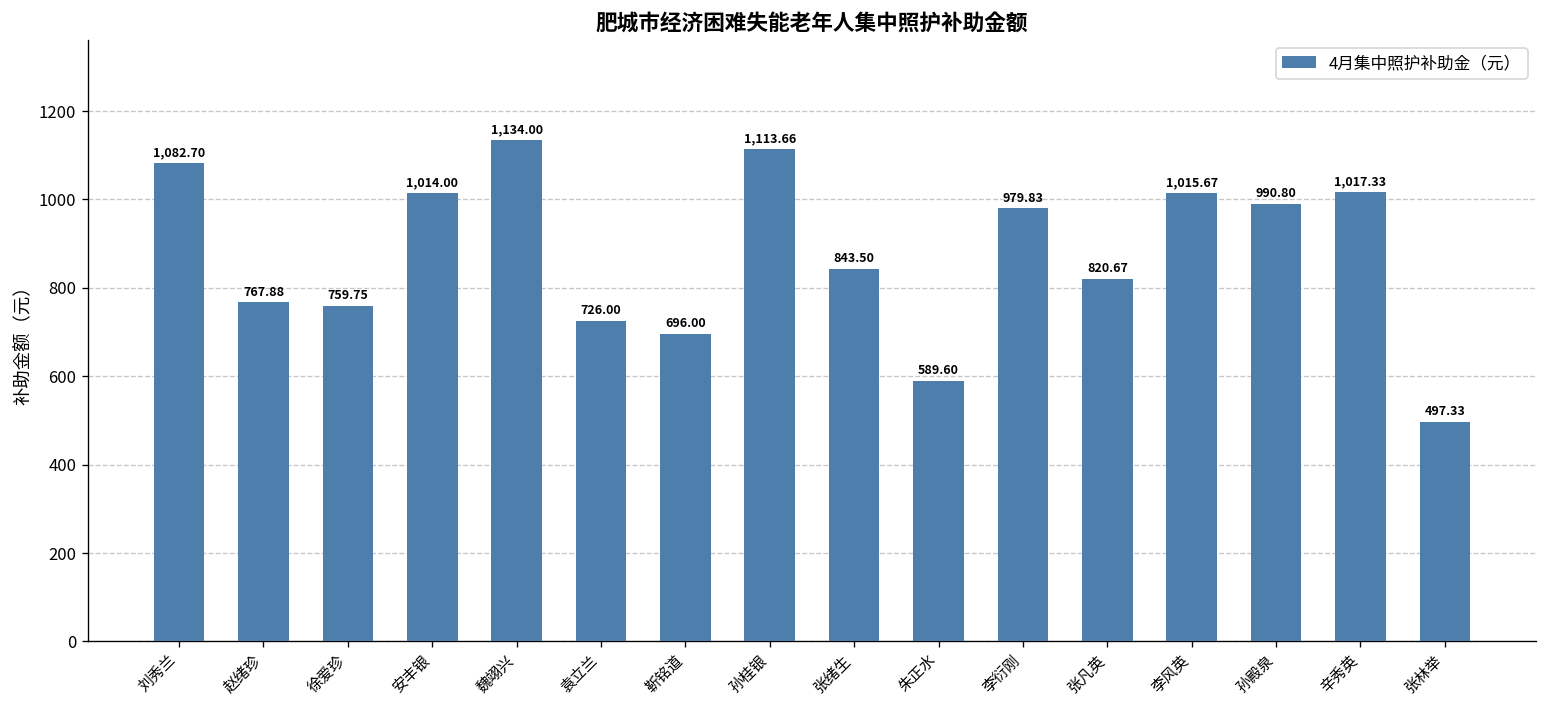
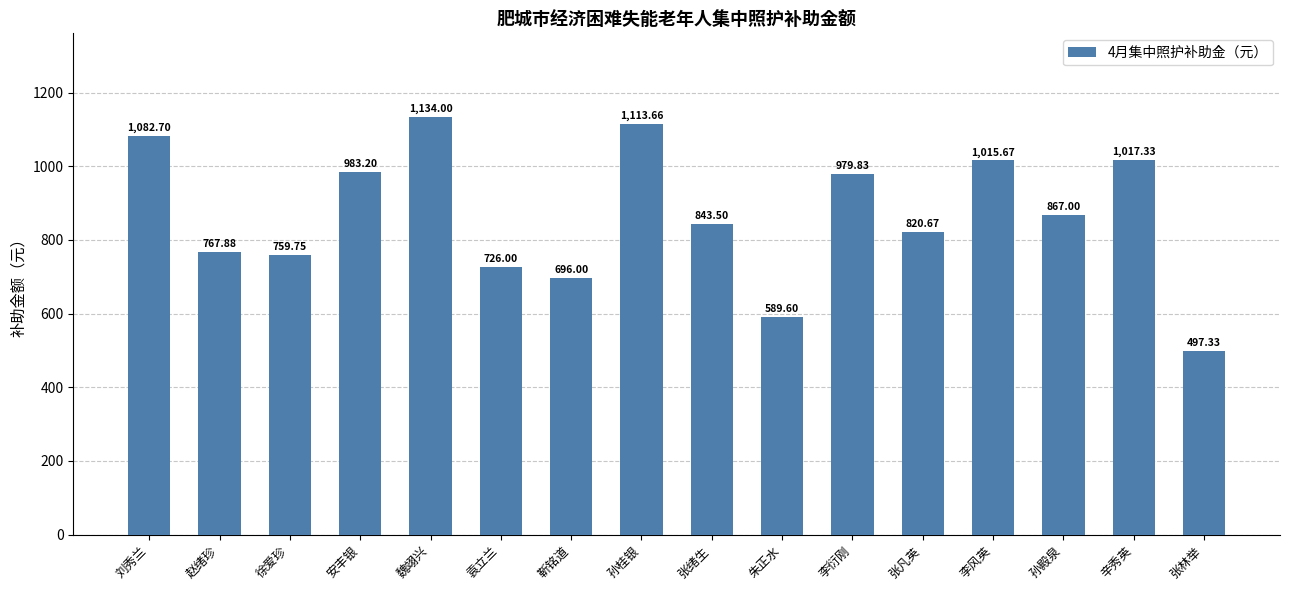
安丰银: 1,014.00 -> 983.20
孙殿泉: 990.80 -> 867.00
